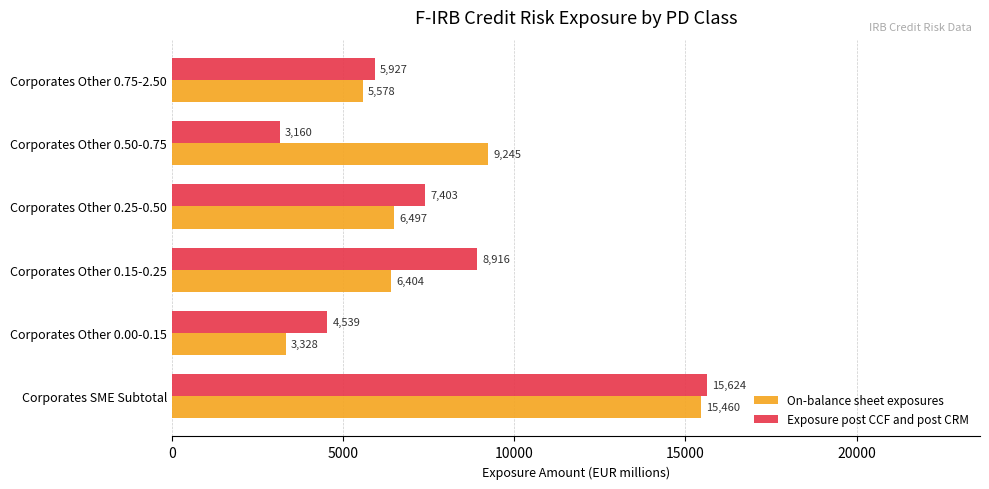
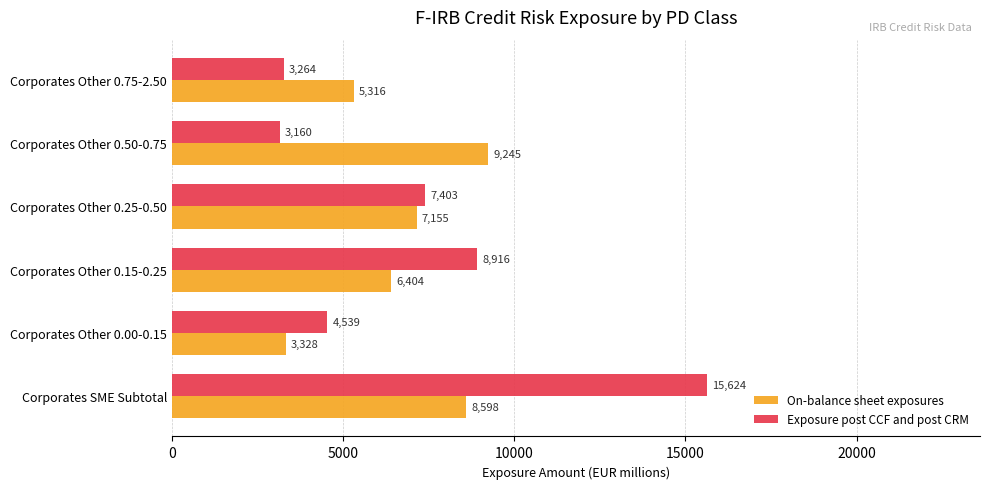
Exposure post CCF and post CRM, Corporates Other 0.75-2.50: 5,927 -> 3,264
On-balance sheet exposures, Corporates Other 0.75-2.50: 5,578 -> 5,316
On-balance sheet exposures, Corporates Other 0.25-0.50: 6,497 -> 7,155
On-balance sheet exposures, Corporates SME Subtotal: 15,460 -> 8,598
